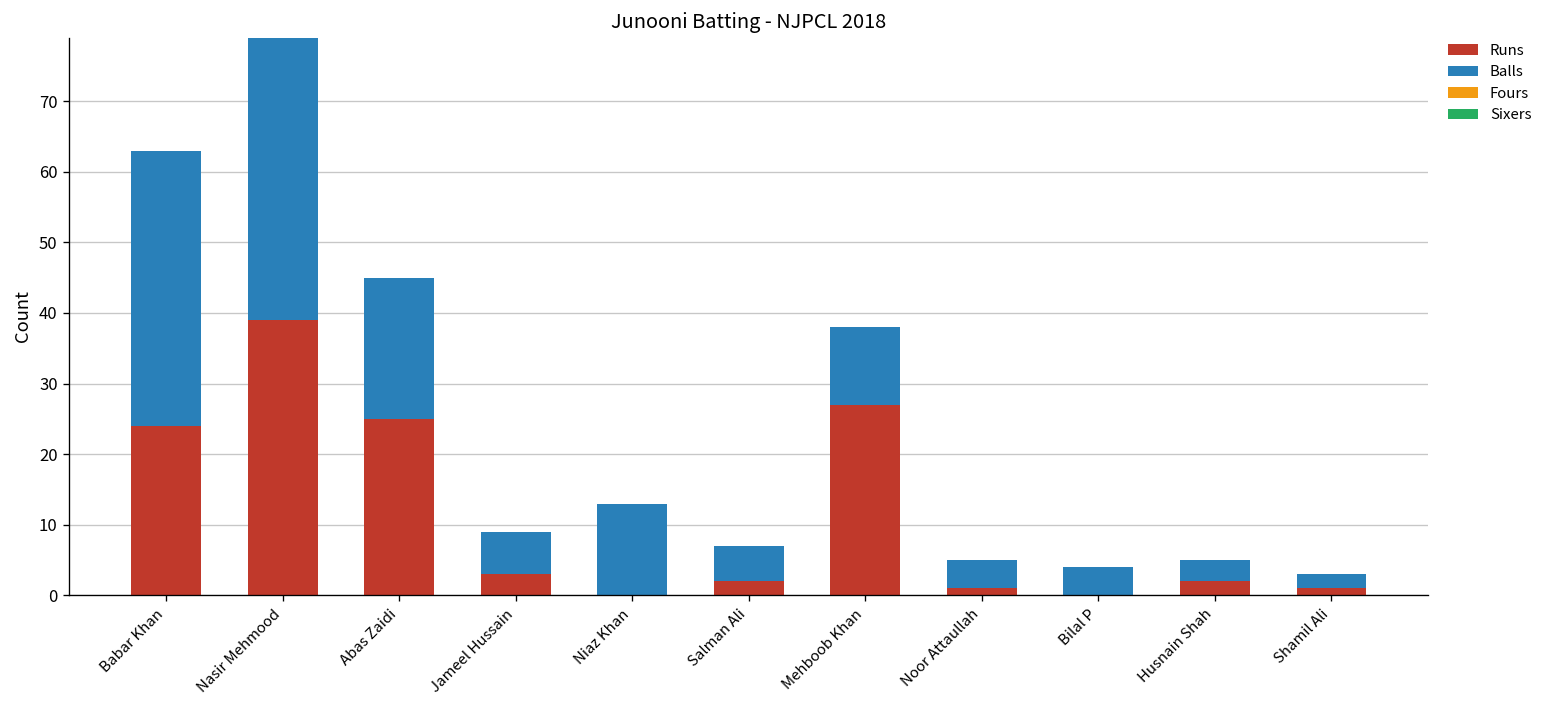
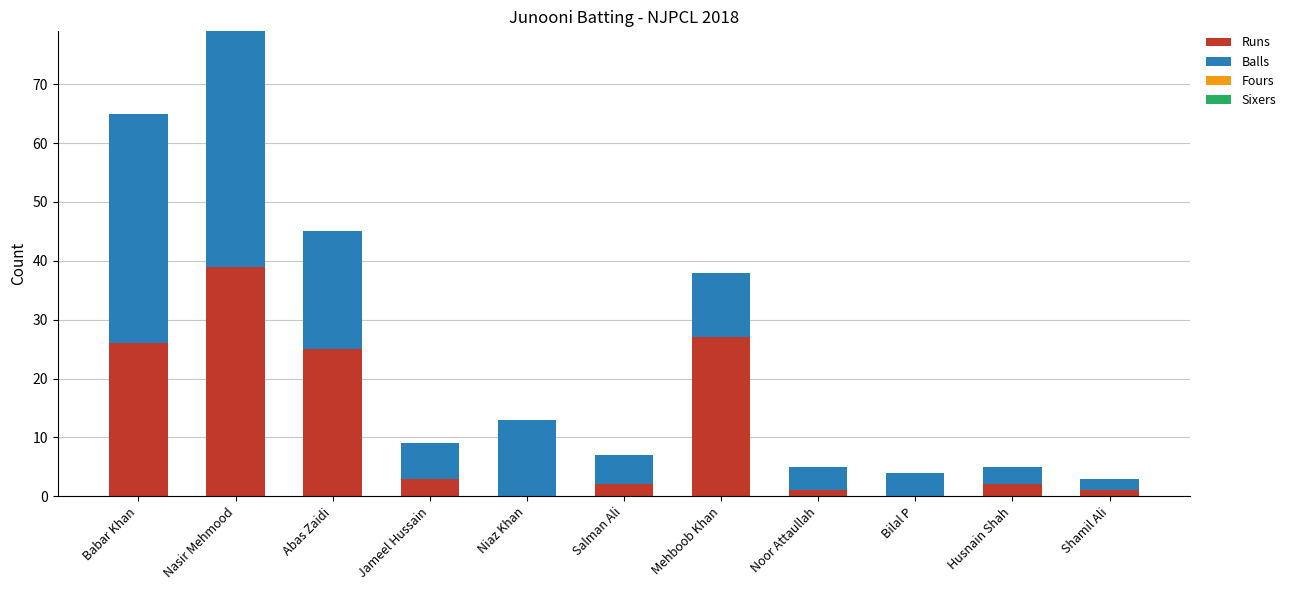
Runs, Babar Khan: 24 -> 26
